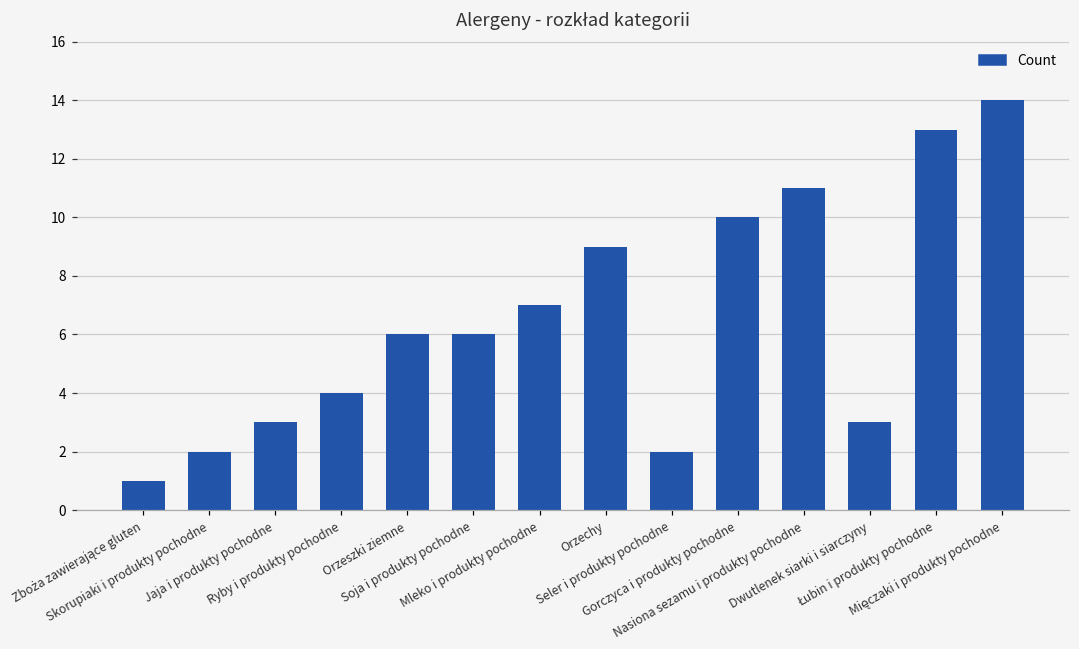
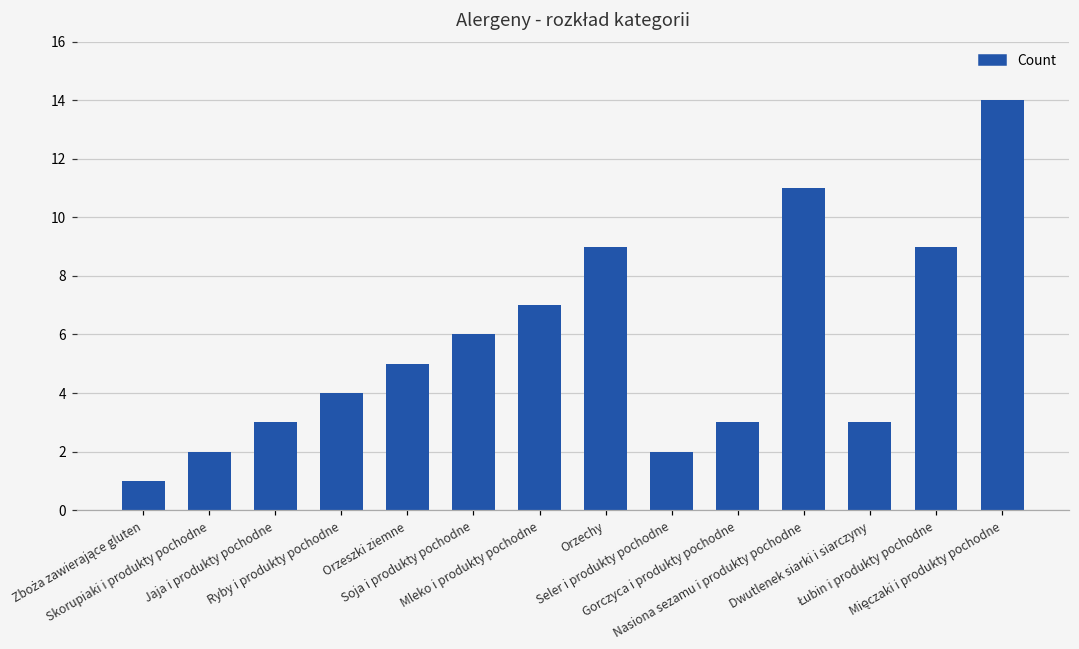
Orzeszki ziemne: 6 -> 5
Gorczyca i produkty pochodne: 10 -> 3
Łubin i produkty pochodne: 13 -> 9
